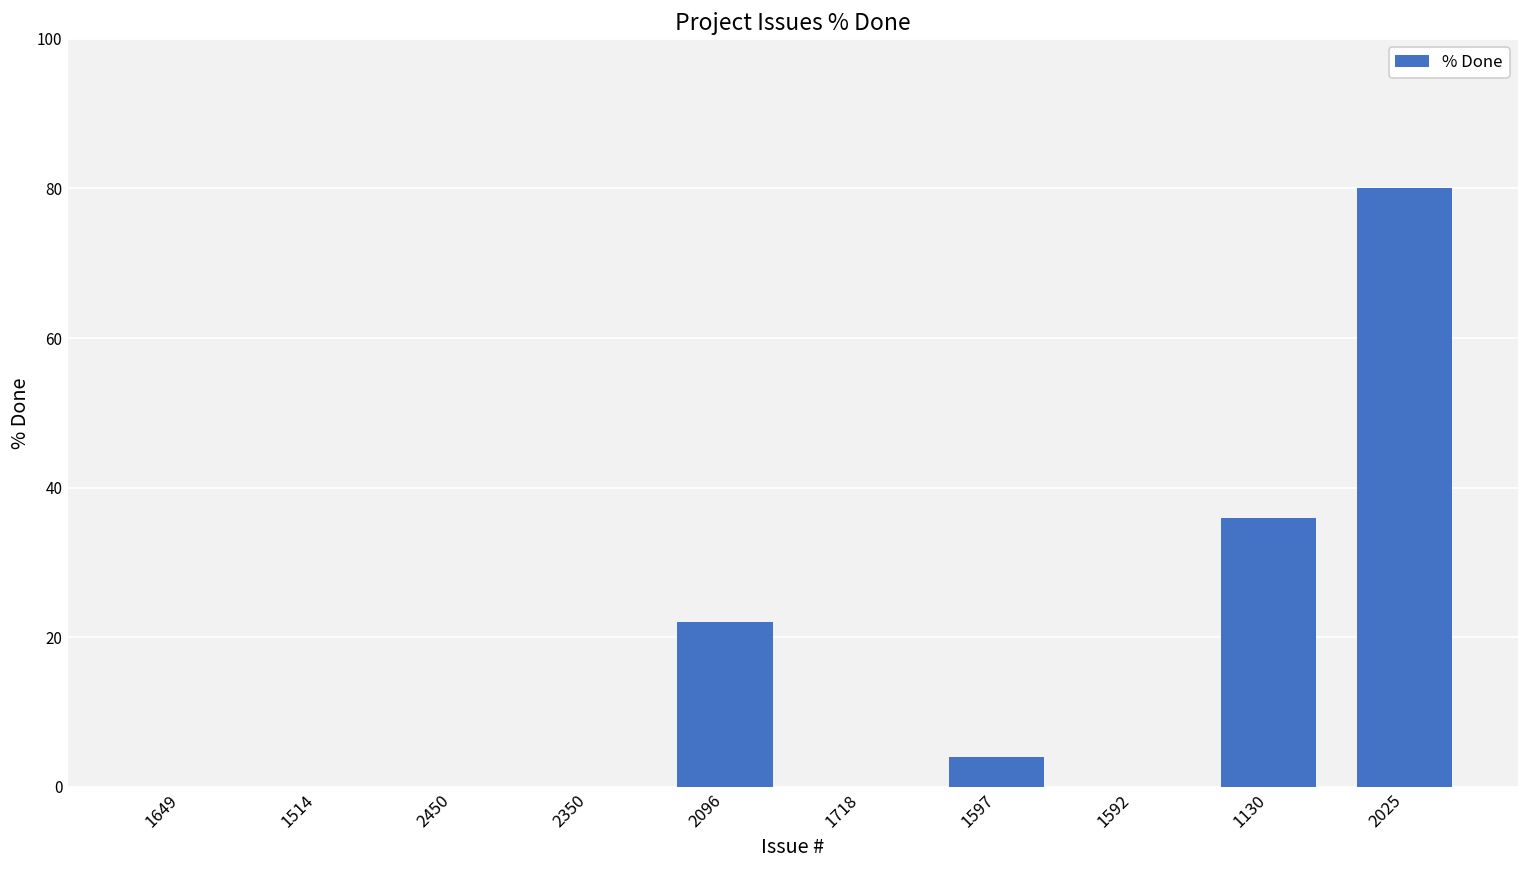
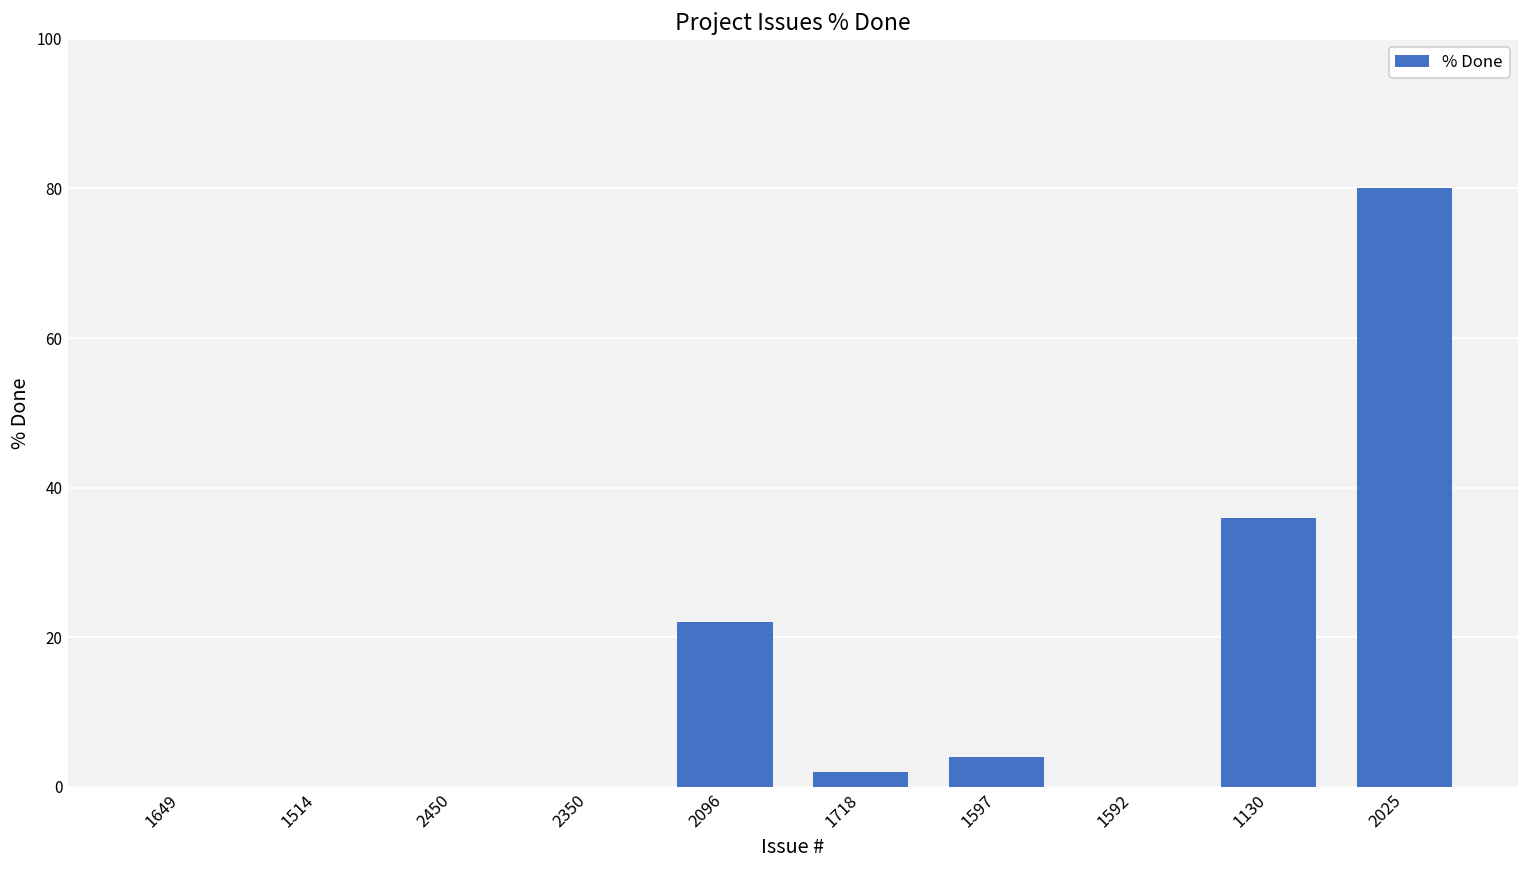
1718: 0 -> 2
